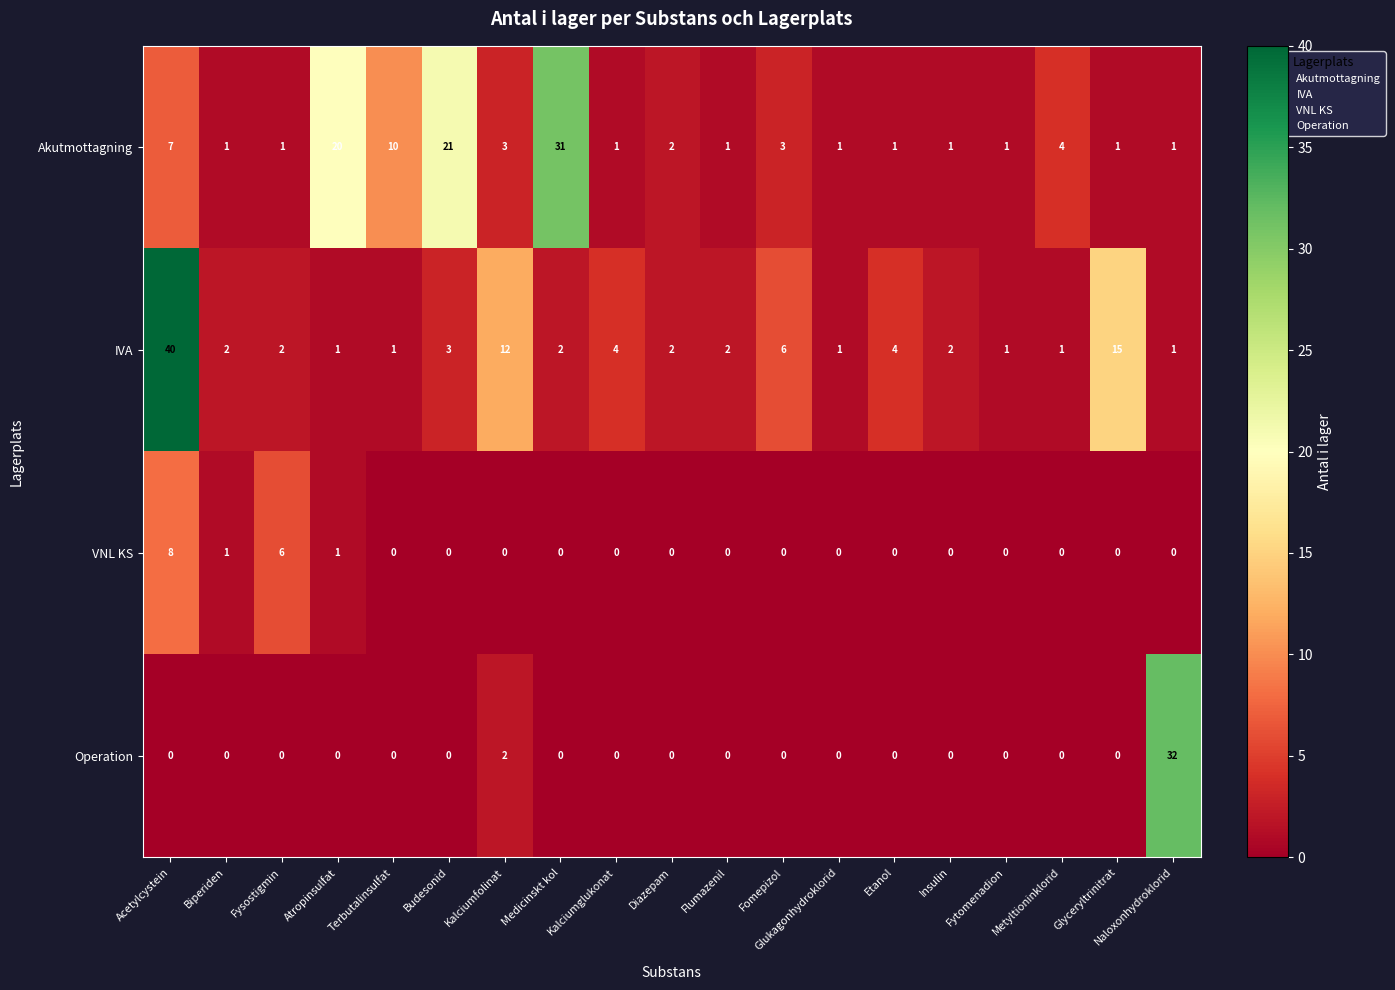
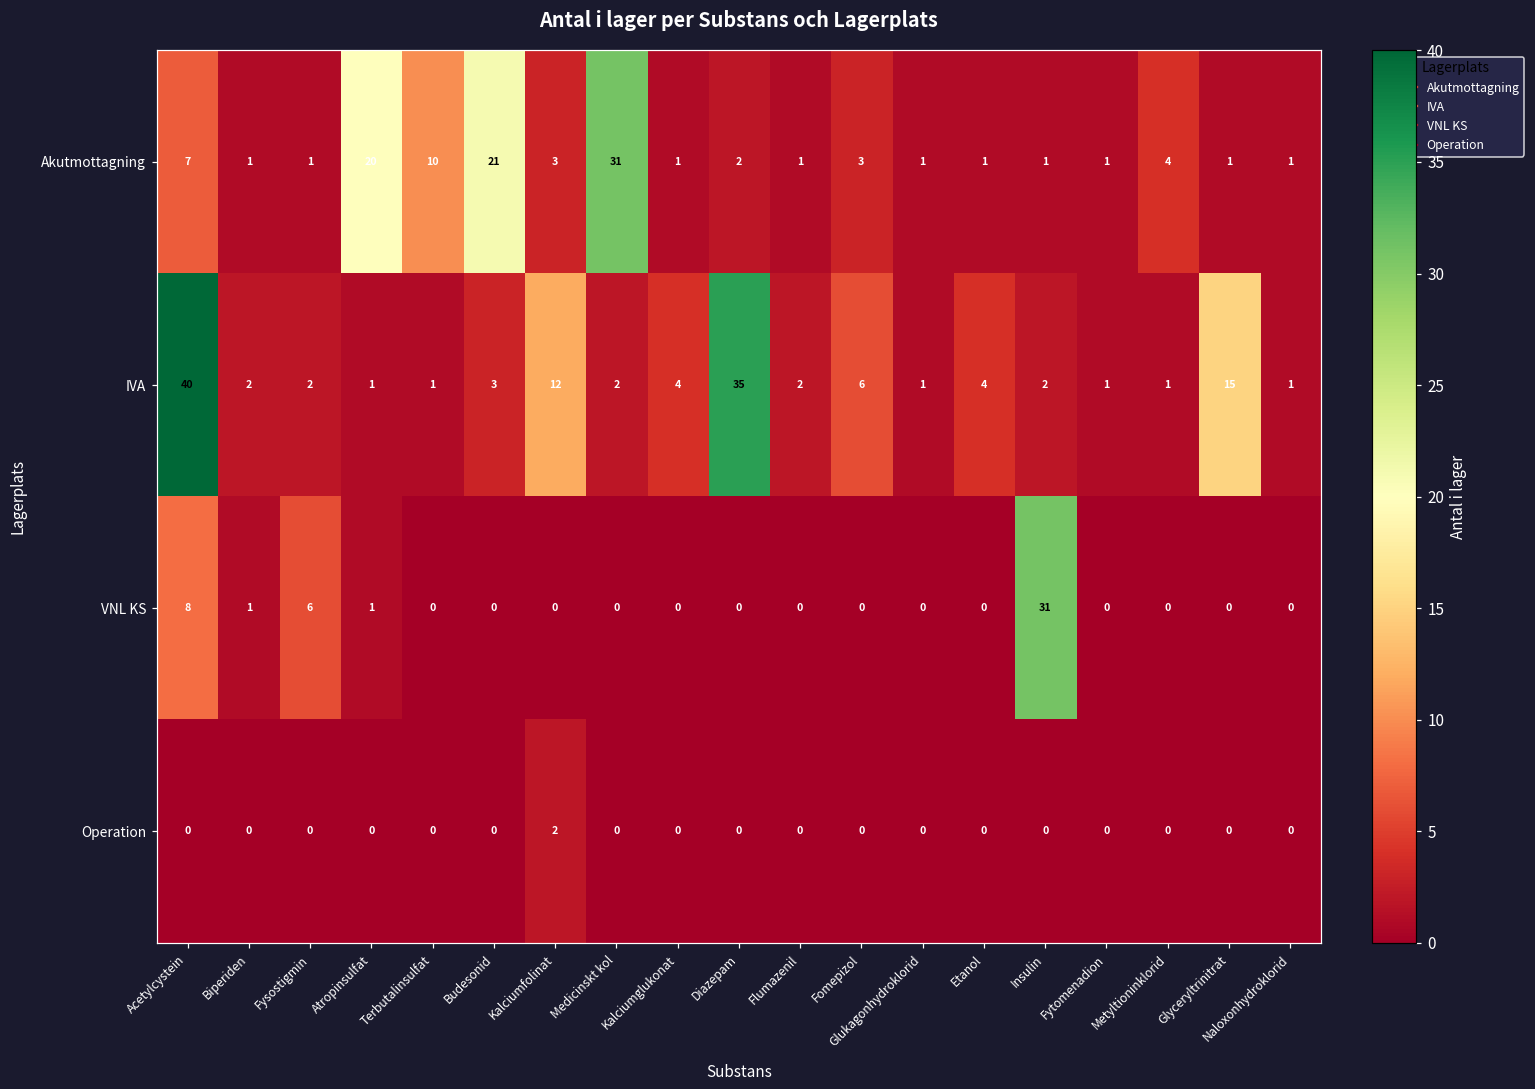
IVA, Diazepam: 2 -> 35
VNL KS, Insulin: 0 -> 31
Operation, Naloxonhydroklorid: 32 -> 0
